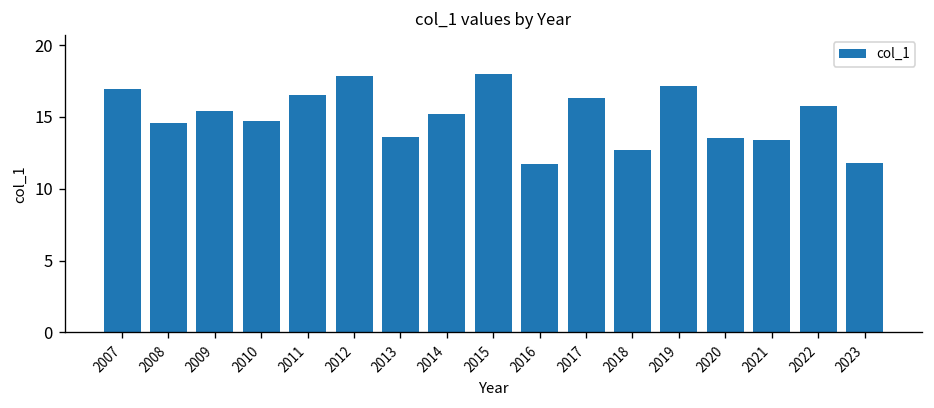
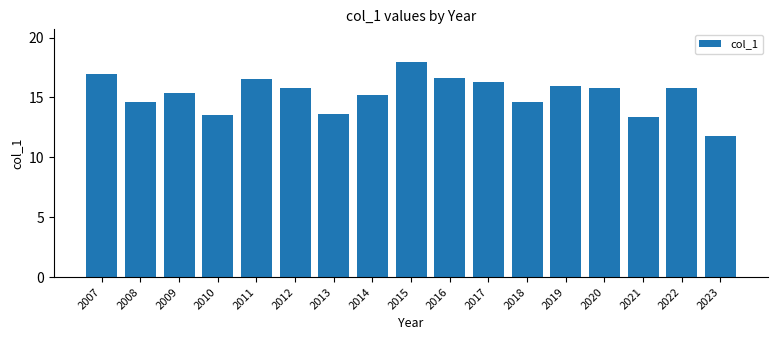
2010: 14.7 -> 13.5
2012: 17.9 -> 15.8
2016: 11.7 -> 16.7
2018: 12.7 -> 14.6
2019: 17.1 -> 16.0
2020: 13.5 -> 15.8
